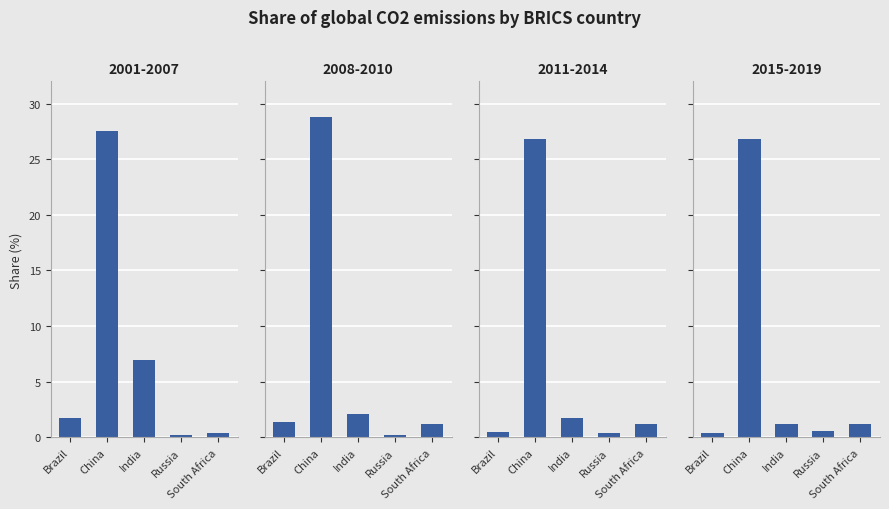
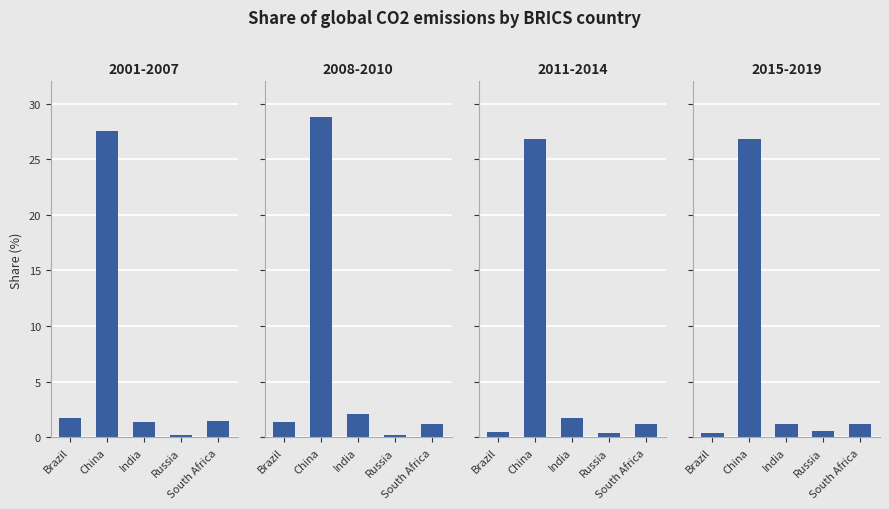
2001-2007, India: 7.0 -> 1.4
2001-2007, South Africa: 0.4 -> 1.5
